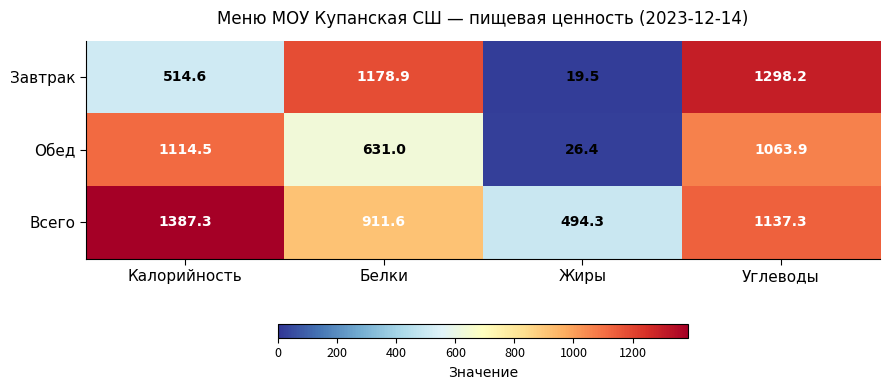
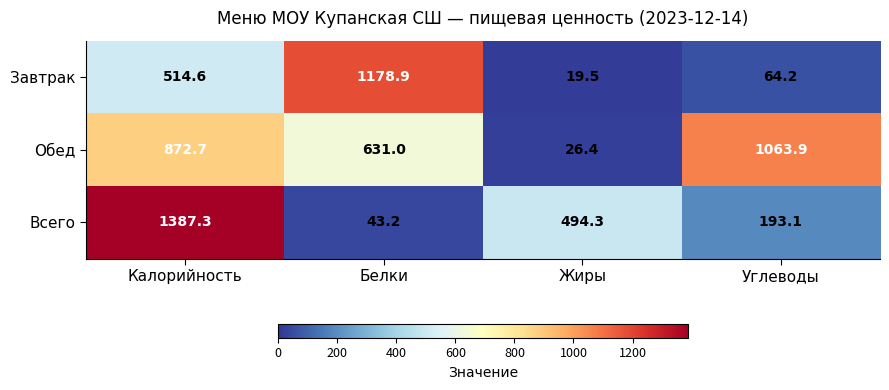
Завтрак, Углеводы: 1298.2 -> 64.2
Обед, Калорийность: 1114.5 -> 872.7
Всего, Белки: 911.6 -> 43.2
Всего, Углеводы: 1137.3 -> 193.1
